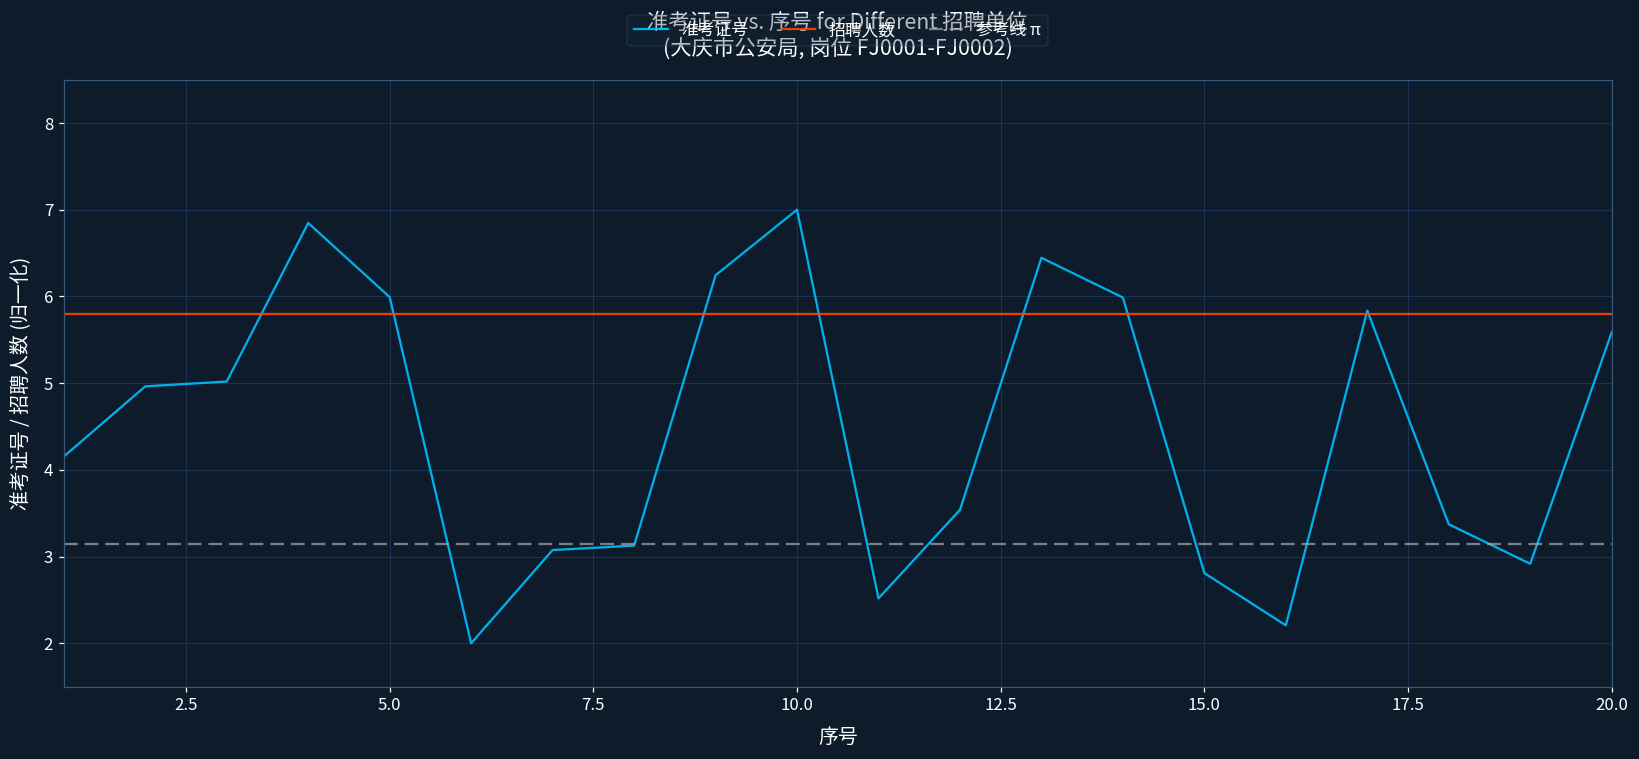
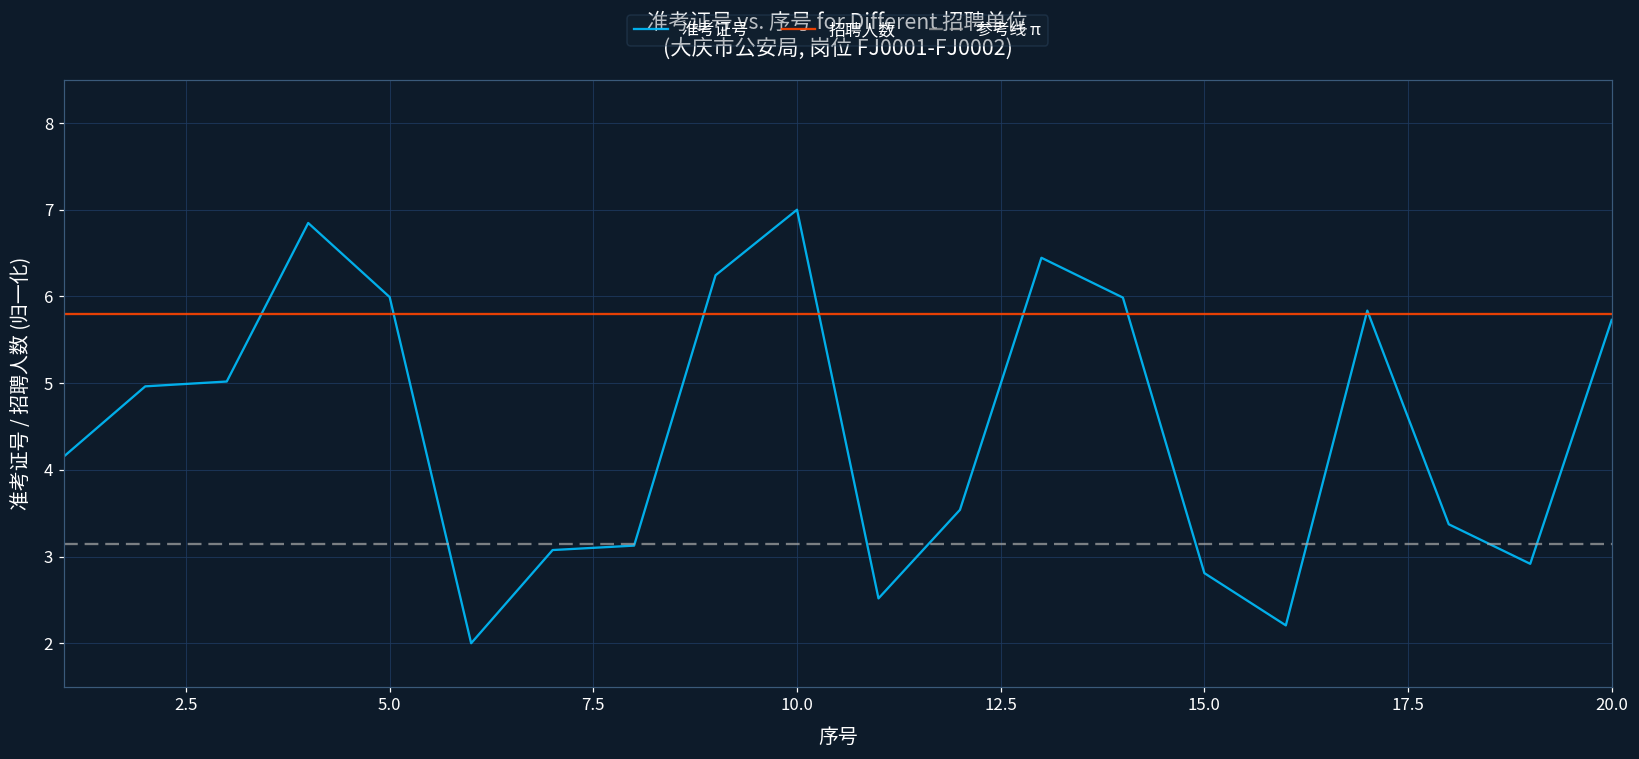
准考证号, 20.0: 5.6 -> 5.7
